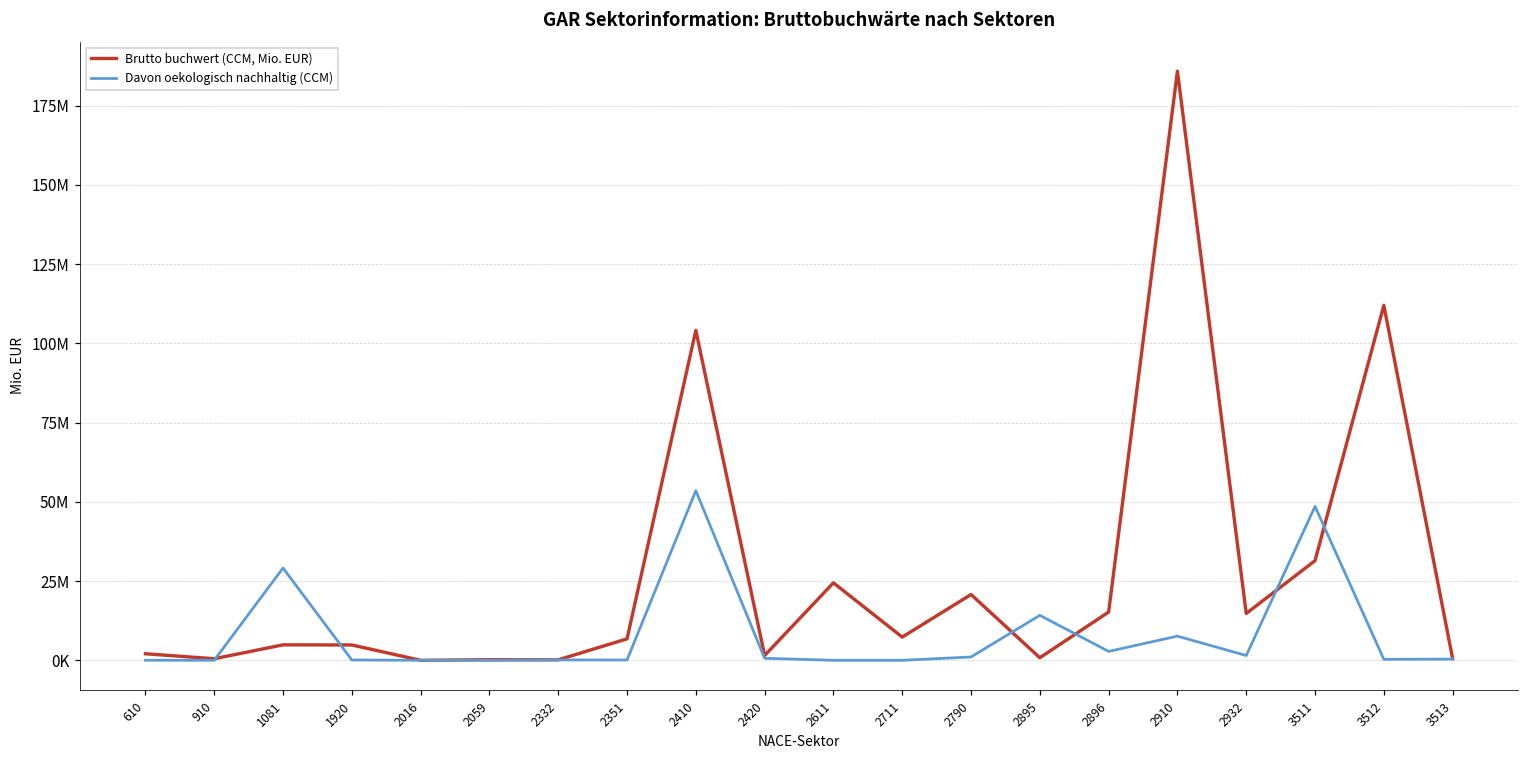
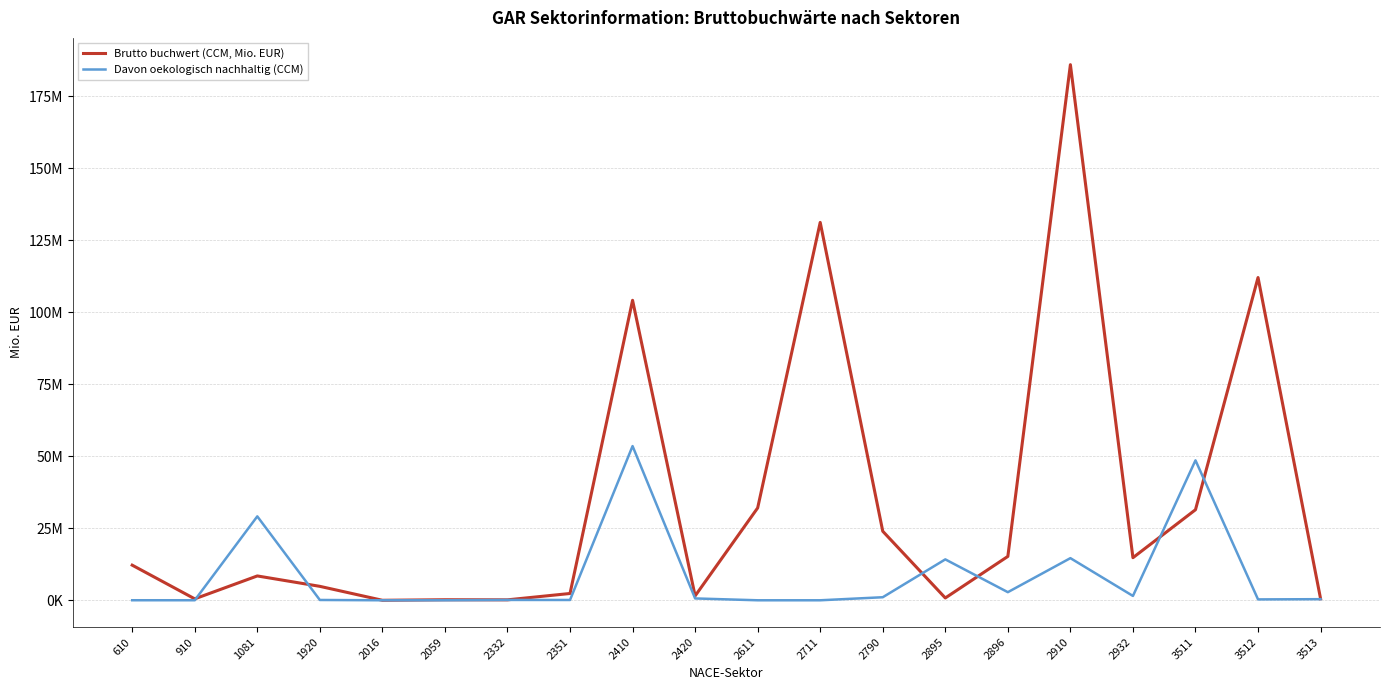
Brutto buchwert (CCM, Mio. EUR), 610: 2000000 -> 12000000
Brutto buchwert (CCM, Mio. EUR), 1081: 5000000 -> 8000000
Brutto buchwert (CCM, Mio. EUR), 2351: 7000000 -> 2000000
Brutto buchwert (CCM, Mio. EUR), 2611: 24000000 -> 32000000
Brutto buchwert (CCM, Mio. EUR), 2711: 7000000 -> 131000000
Brutto buchwert (CCM, Mio. EUR), 2790: 21000000 -> 24000000
Davon oekologisch nachhaltig (CCM), 2910: 8000000 -> 15000000
